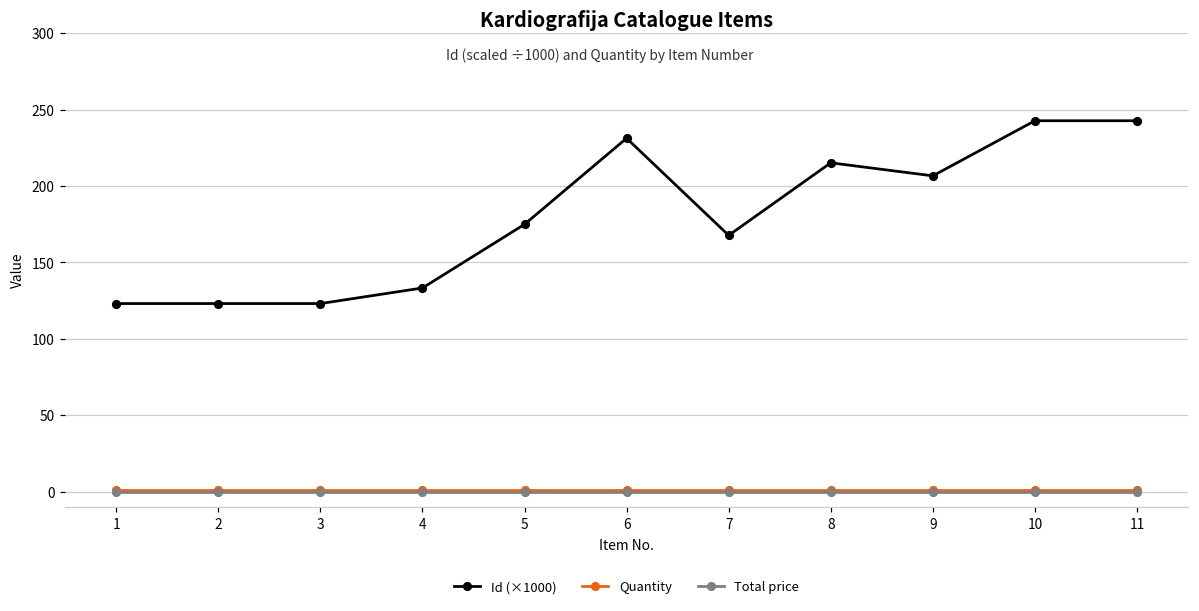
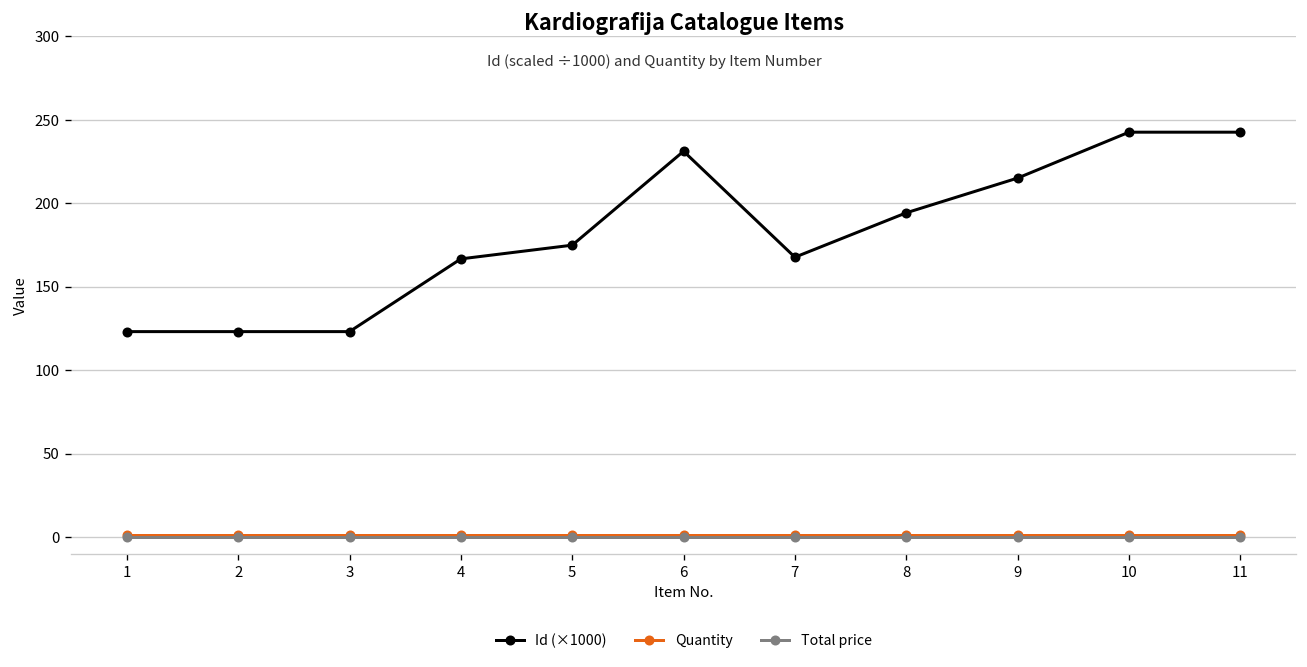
Id (×1000), 4: 133 -> 167
Id (×1000), 8: 215 -> 194
Id (×1000), 9: 207 -> 215
